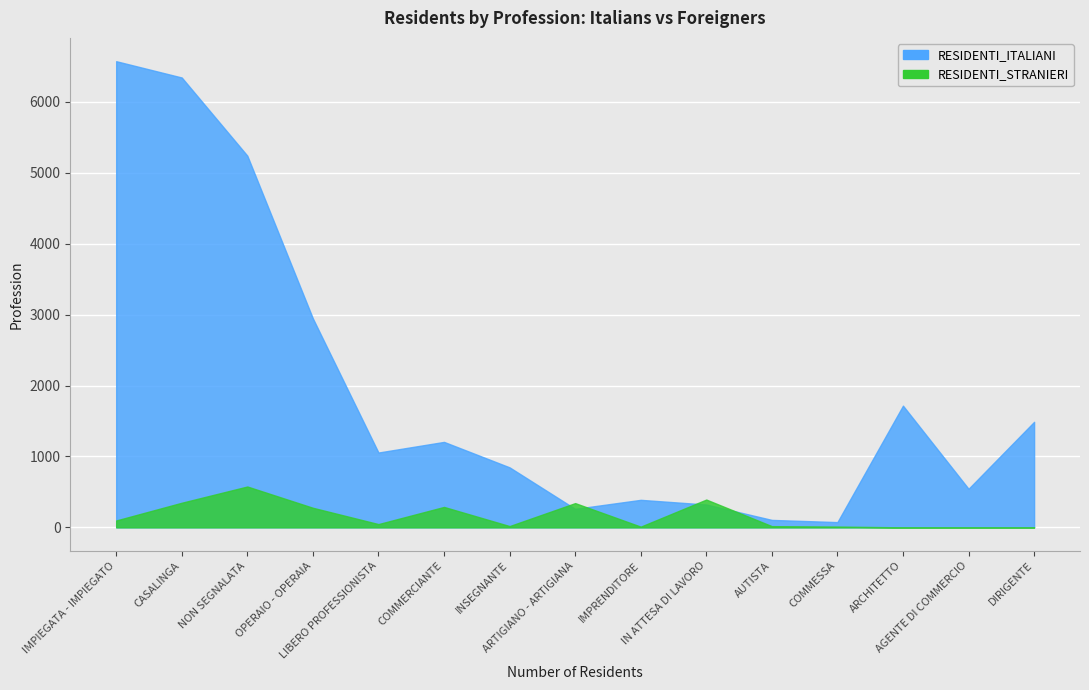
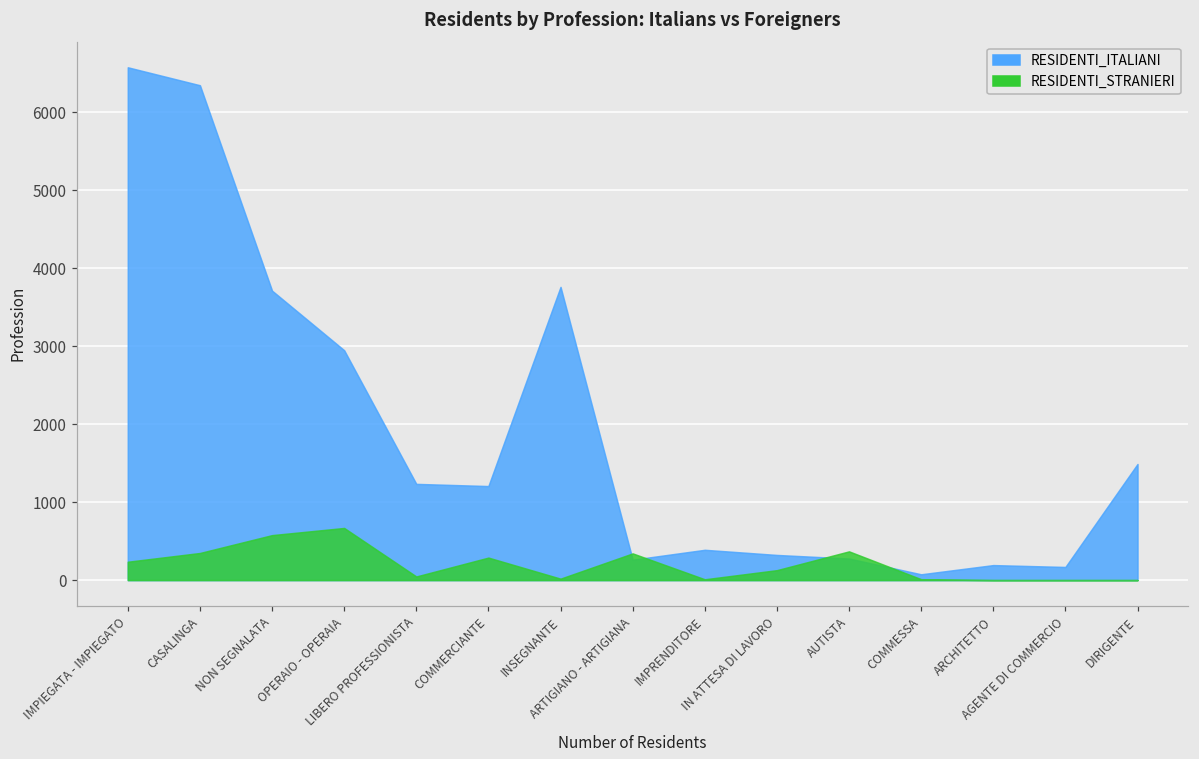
RESIDENTI_STRANIERI, IMPIEGATA - IMPIEGATO: 100 -> 200
RESIDENTI_ITALIANI, NON SEGNALATA: 5200 -> 3700
RESIDENTI_STRANIERI, OPERAIO - OPERAIA: 300 -> 700
RESIDENTI_ITALIANI, LIBERO PROFESSIONISTA: 1100 -> 1200
RESIDENTI_ITALIANI, INSEGNANTE: 800 -> 3800
RESIDENTI_STRANIERI, IN ATTESA DI LAVORO: 400 -> 100
RESIDENTI_ITALIANI, AUTISTA: 100 -> 300
RESIDENTI_STRANIERI, AUTISTA: 0 -> 400
RESIDENTI_ITALIANI, ARCHITETTO: 1700 -> 200
RESIDENTI_ITALIANI, AGENTE DI COMMERCIO: 500 -> 200
